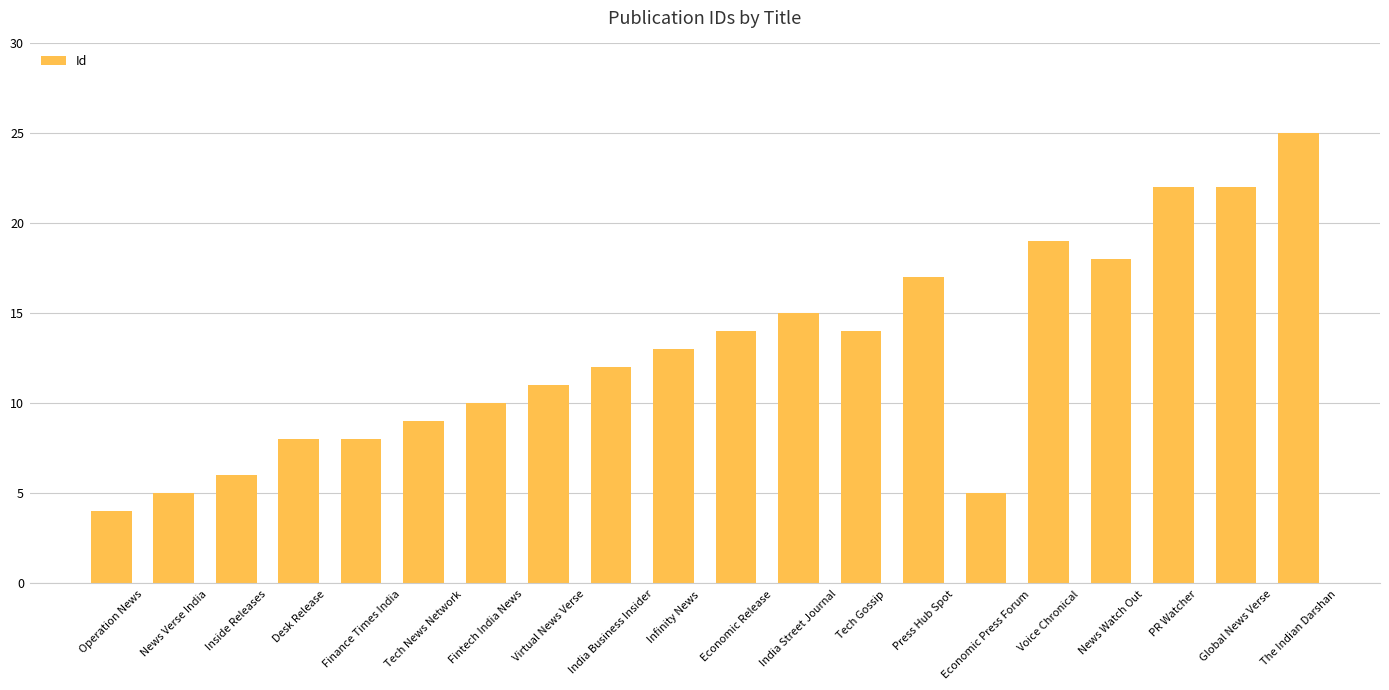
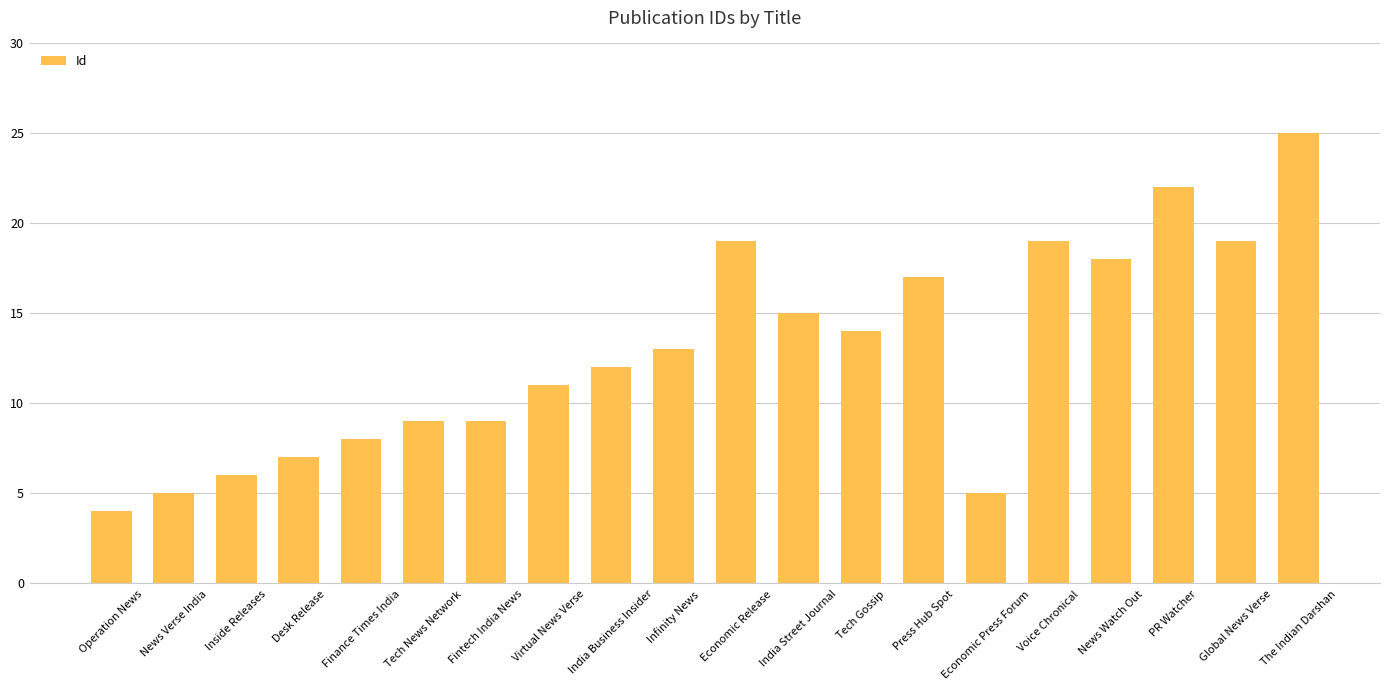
Desk Release: 8 -> 7
Fintech India News: 10 -> 9
Economic Release: 14 -> 19
Global News Verse: 22 -> 19
